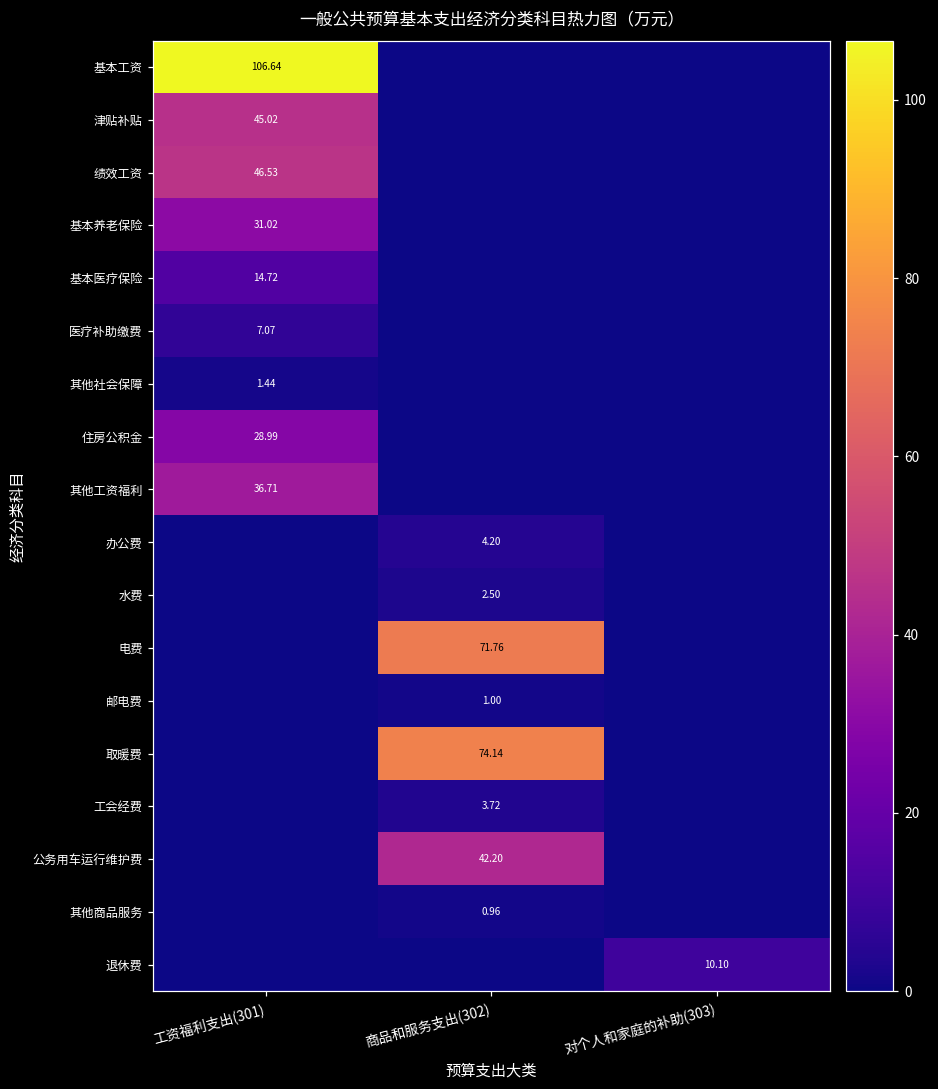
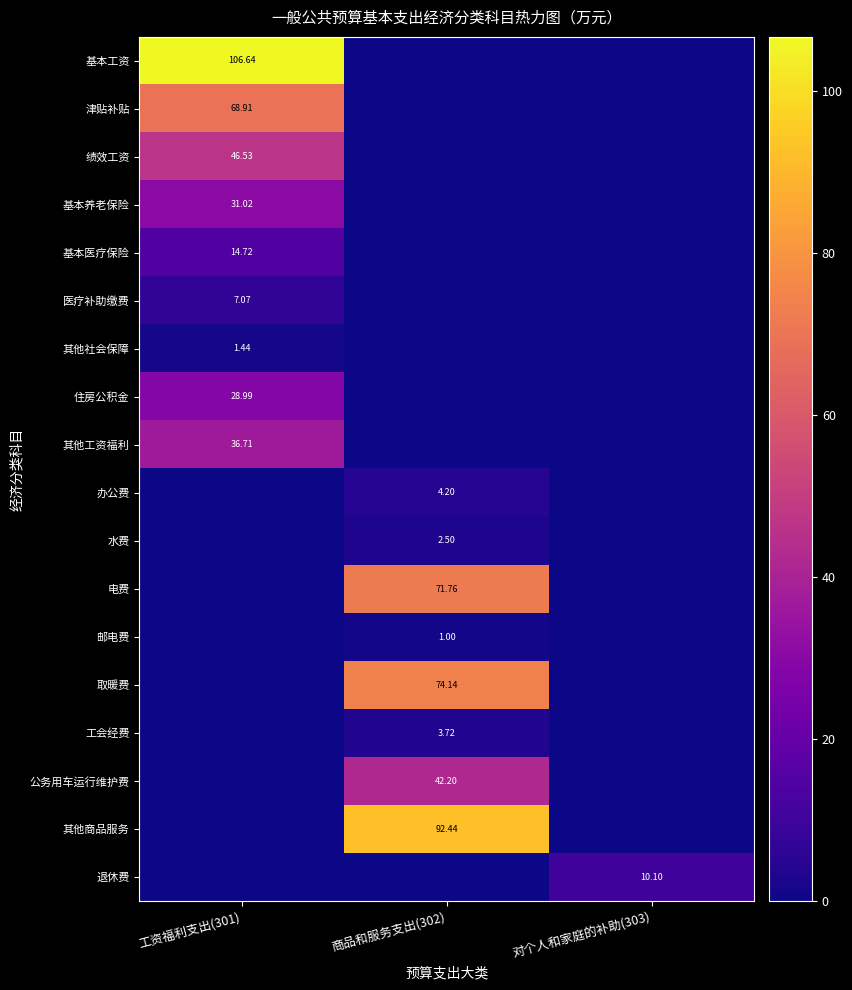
津贴补贴, 工资福利支出(301): 45.02 -> 68.91
其他商品服务, 商品和服务支出(302): 0.96 -> 92.44
